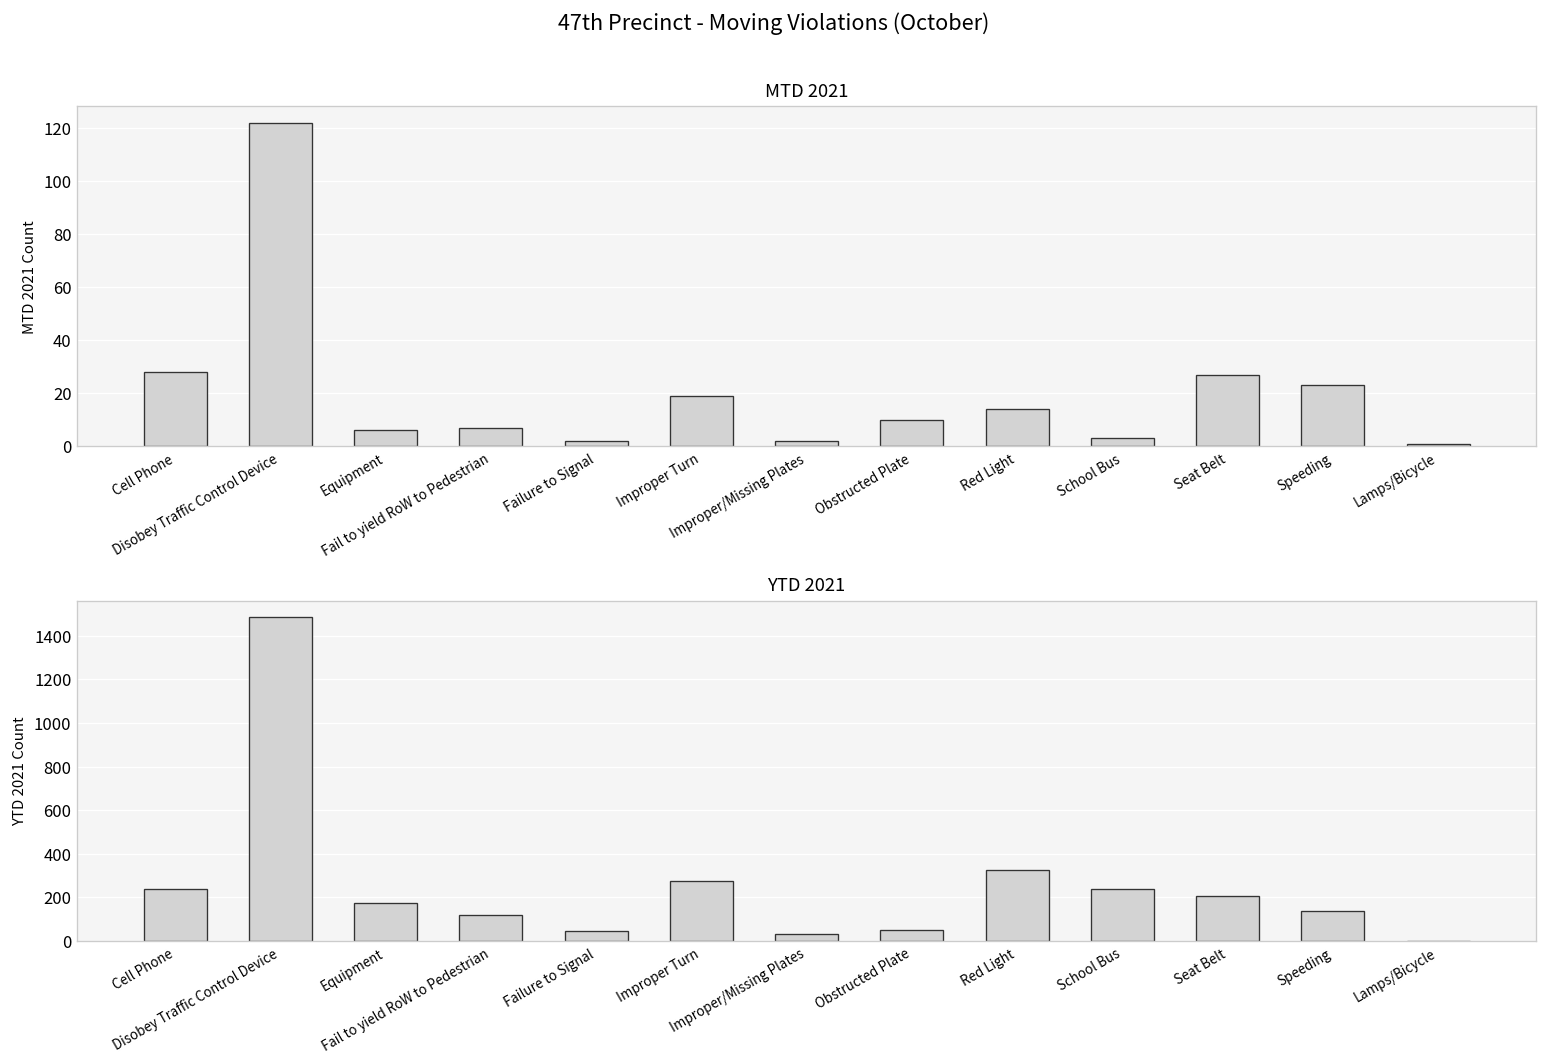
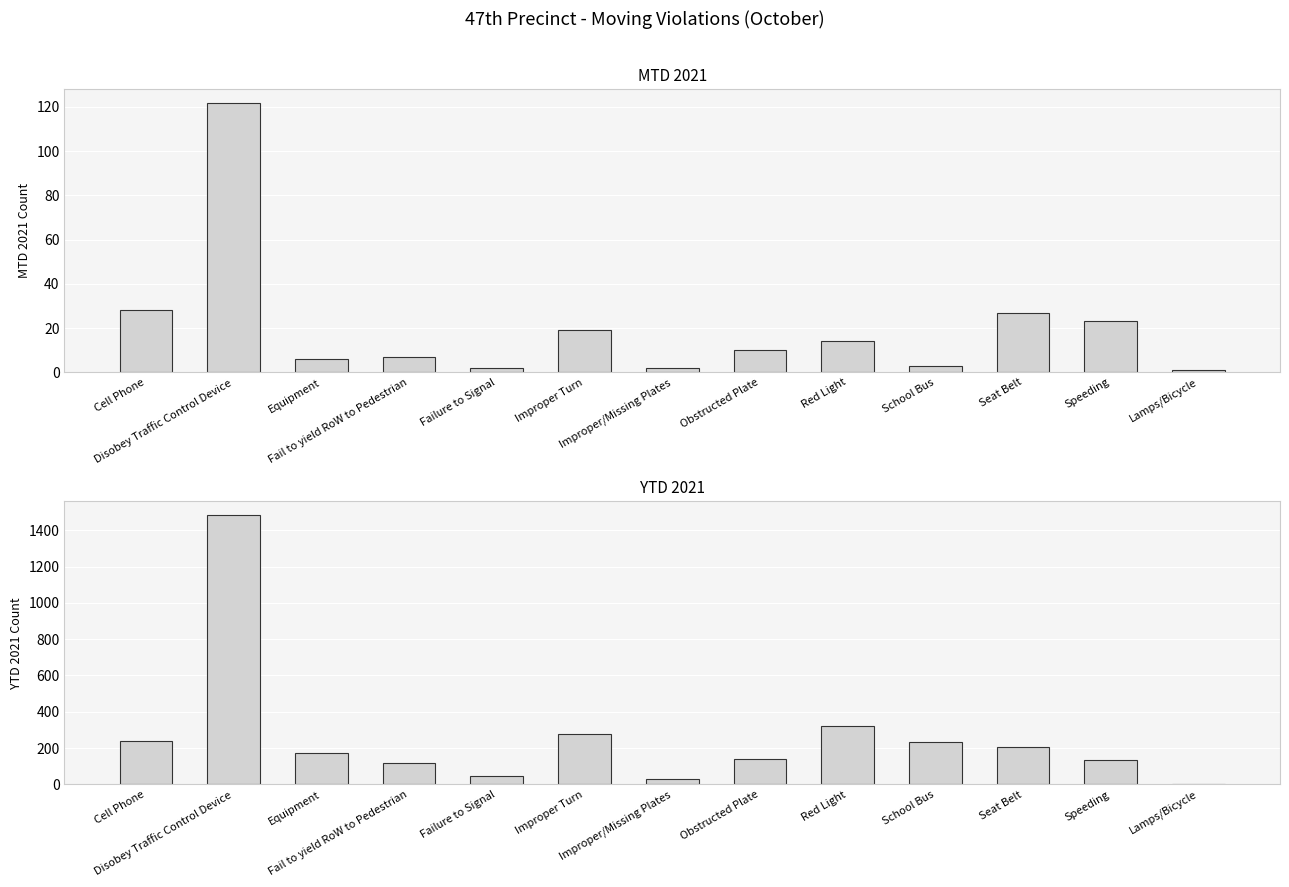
YTD 2021, Obstructed Plate: 50 -> 140
